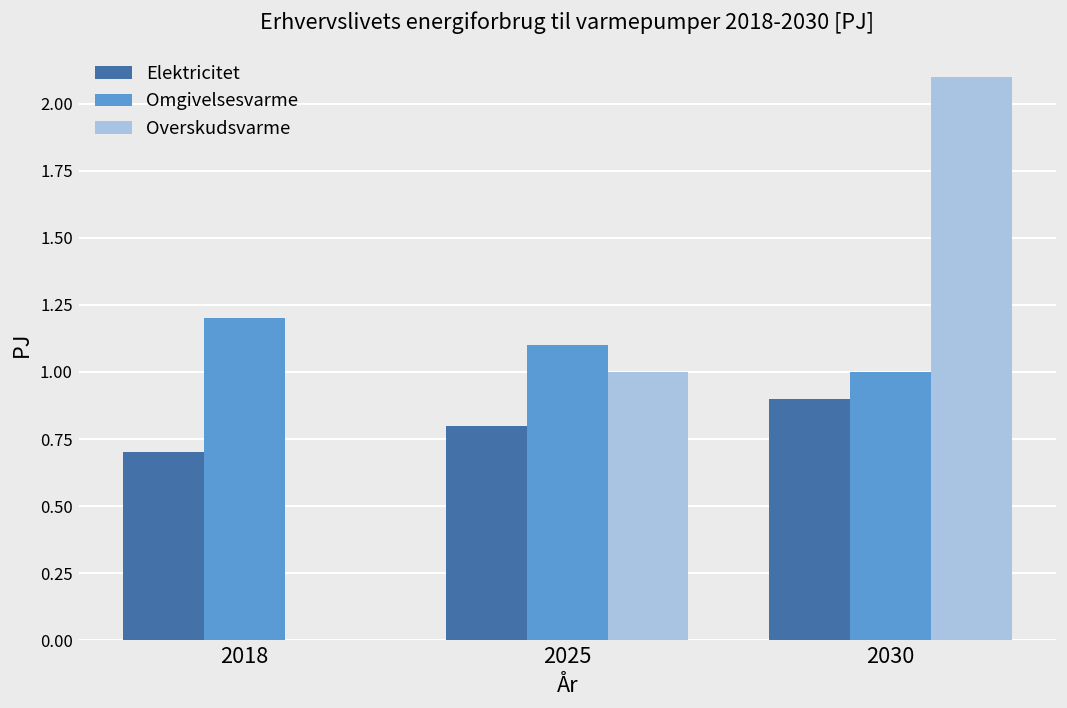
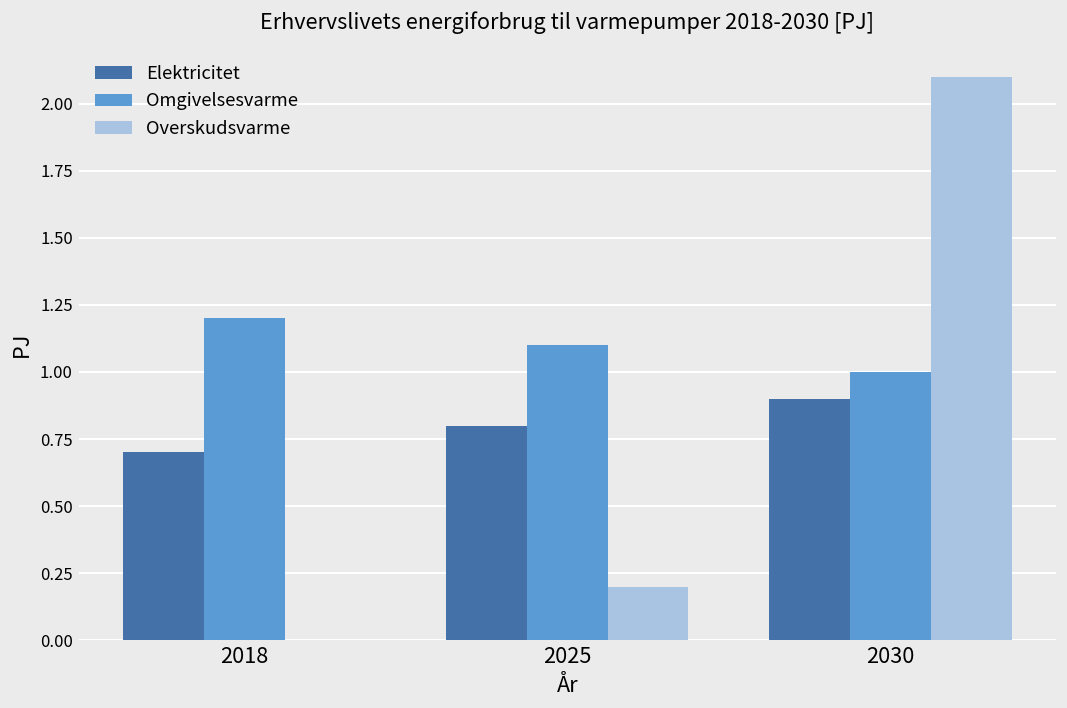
Overskudsvarme, 2025: 1.0 -> 0.2
